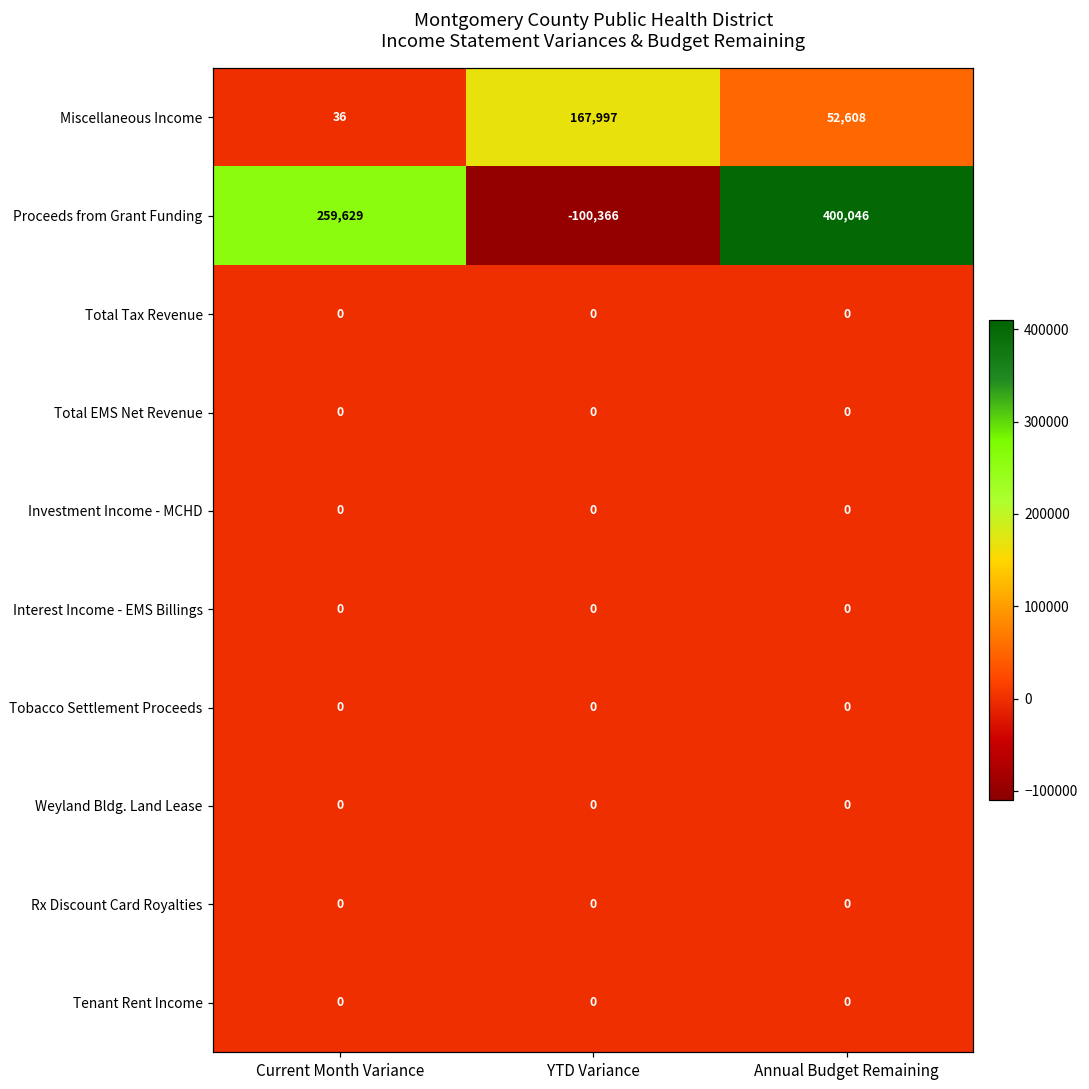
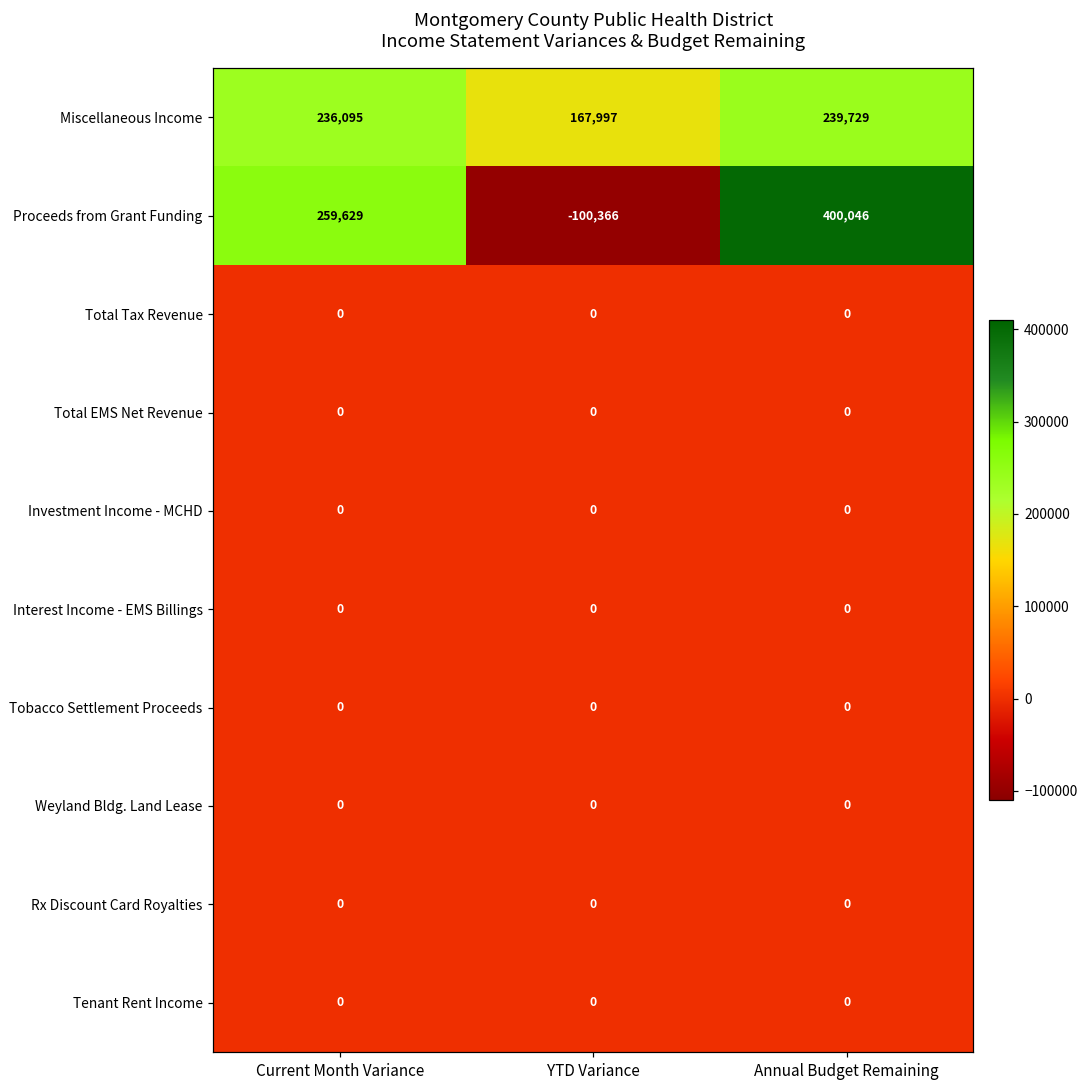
Miscellaneous Income, Current Month Variance: 36 -> 236,095
Miscellaneous Income, Annual Budget Remaining: 52,608 -> 239,729
